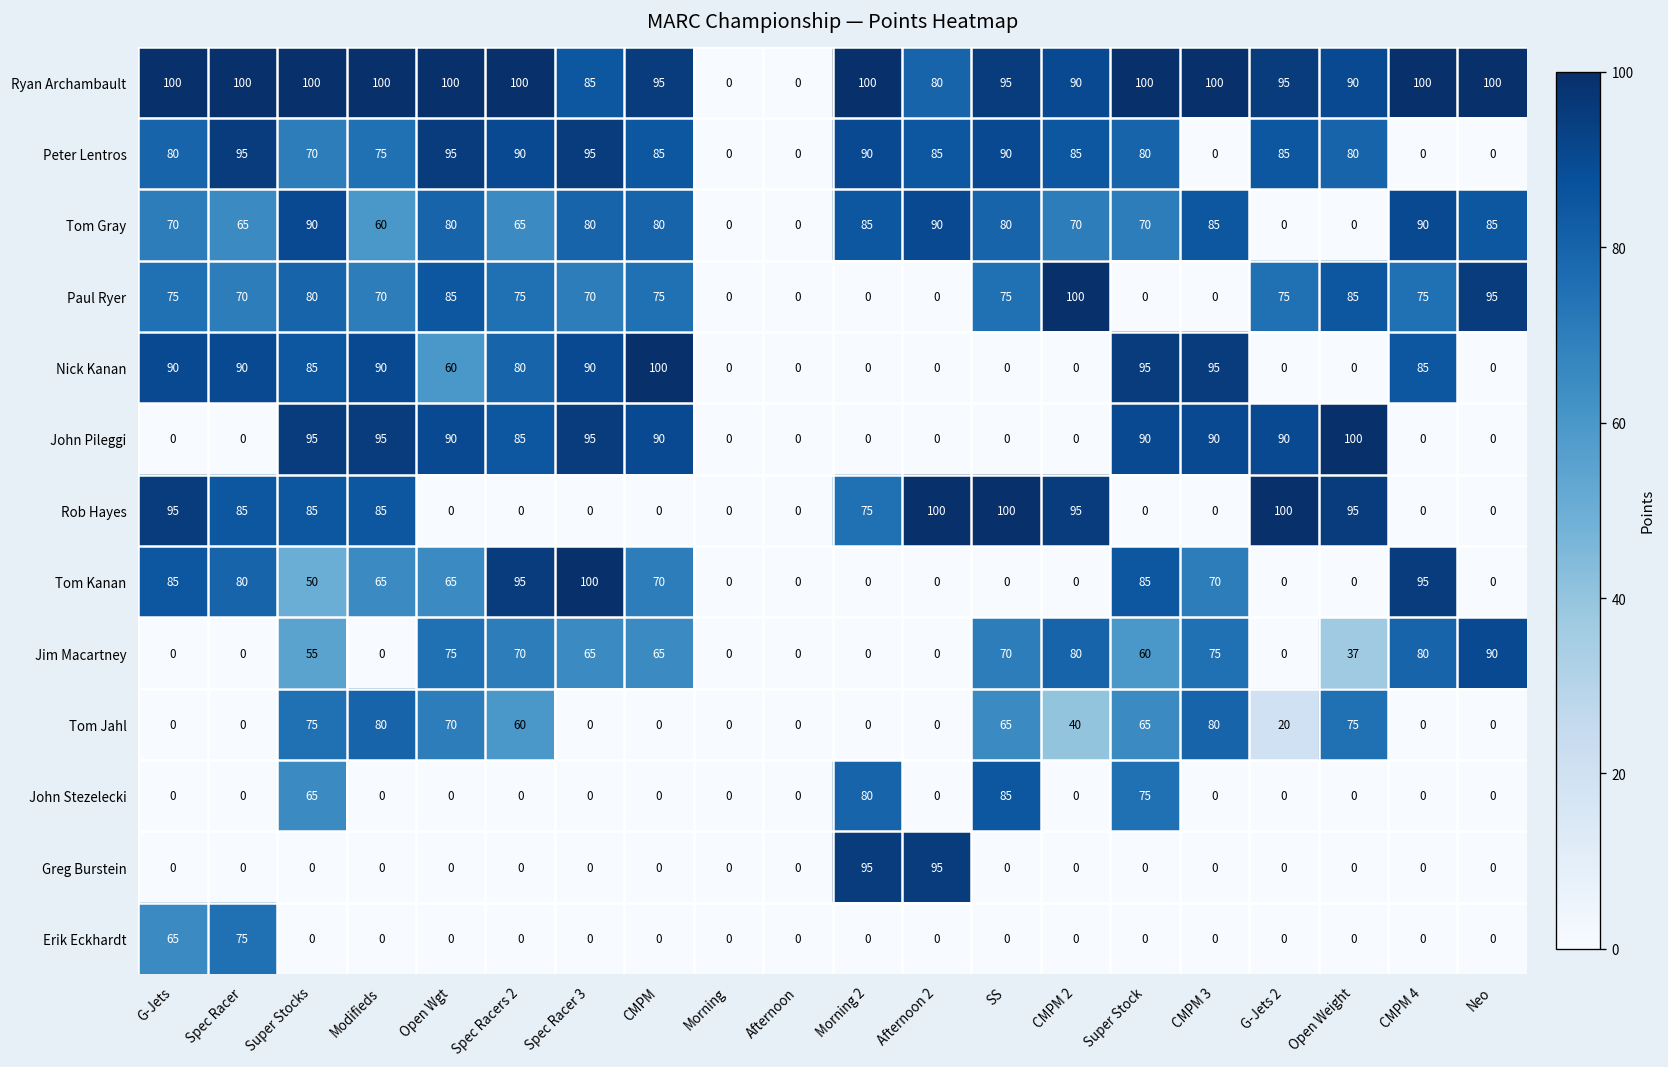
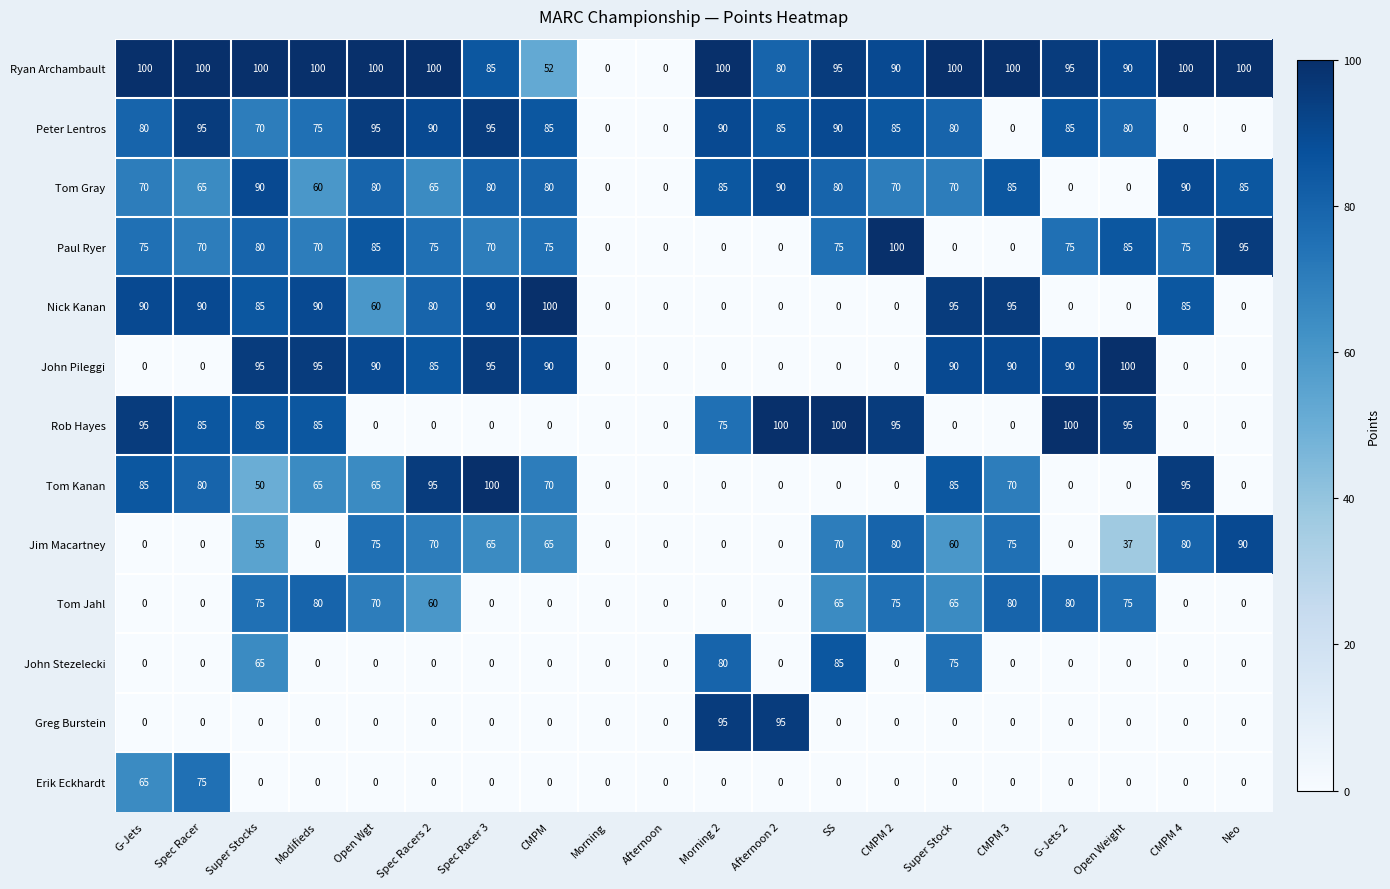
Ryan Archambault, CMPM: 95 -> 52
Tom Jahl, CMPM 2: 40 -> 75
Tom Jahl, G-Jets 2: 20 -> 80
